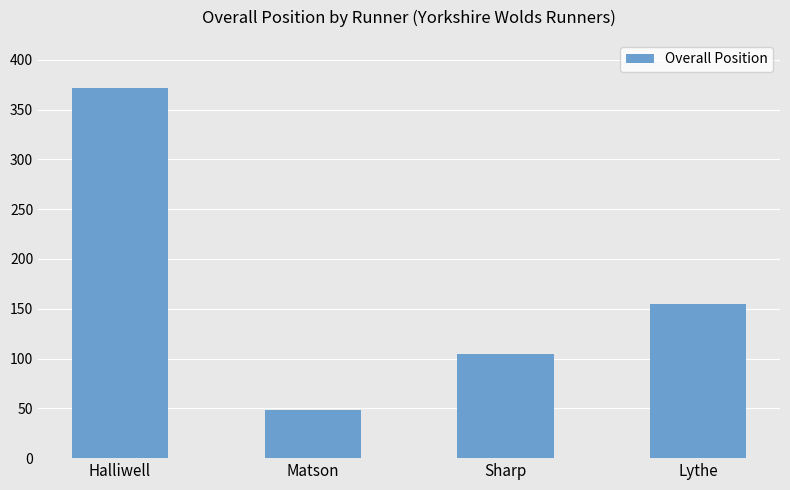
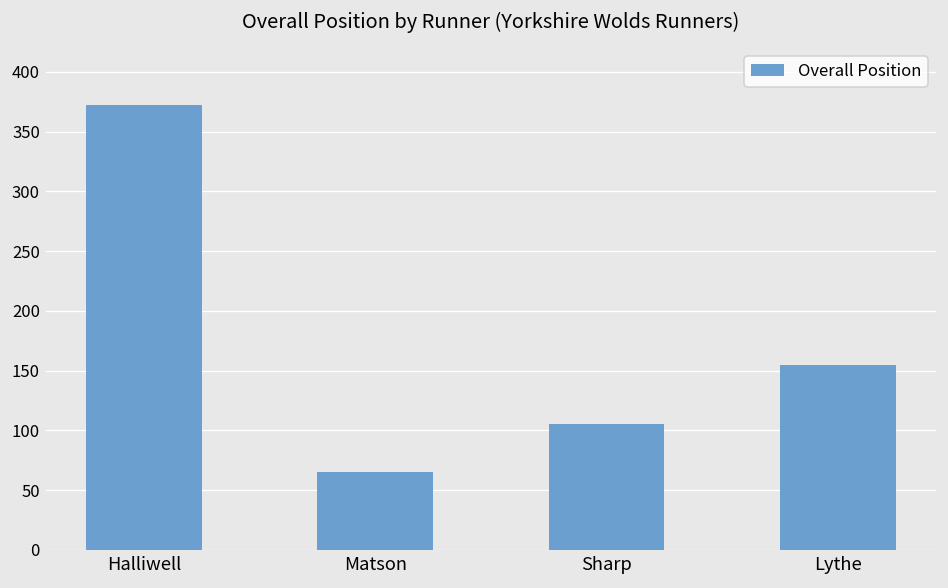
Matson: 50 -> 70
